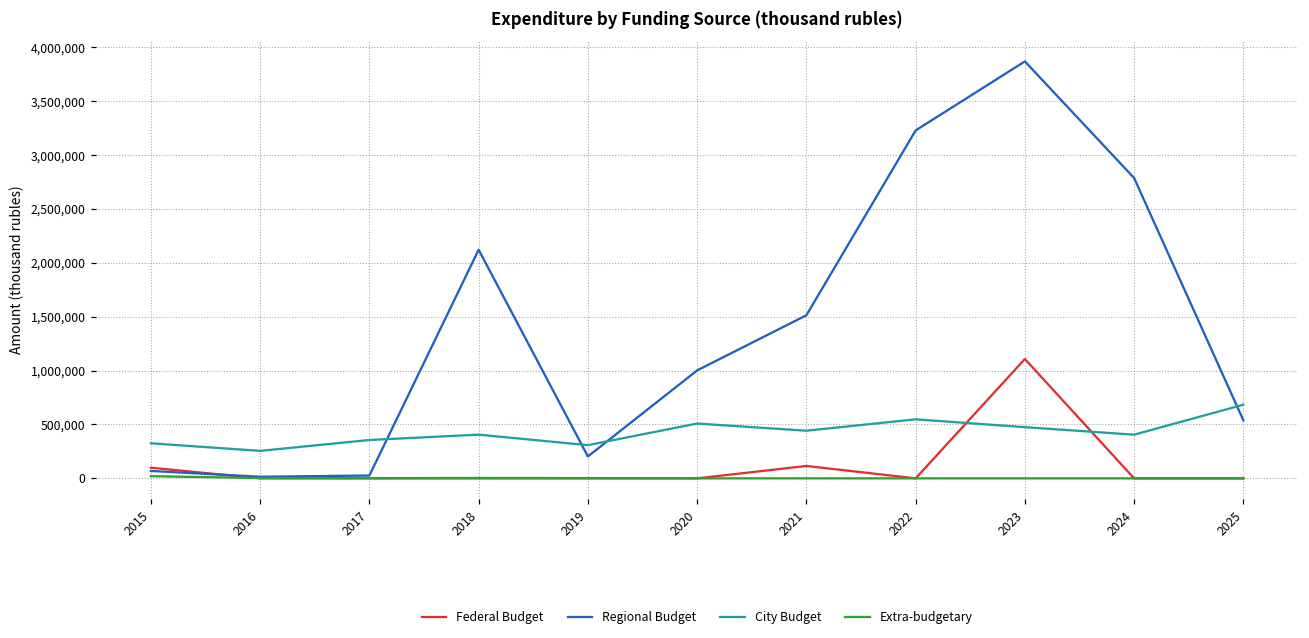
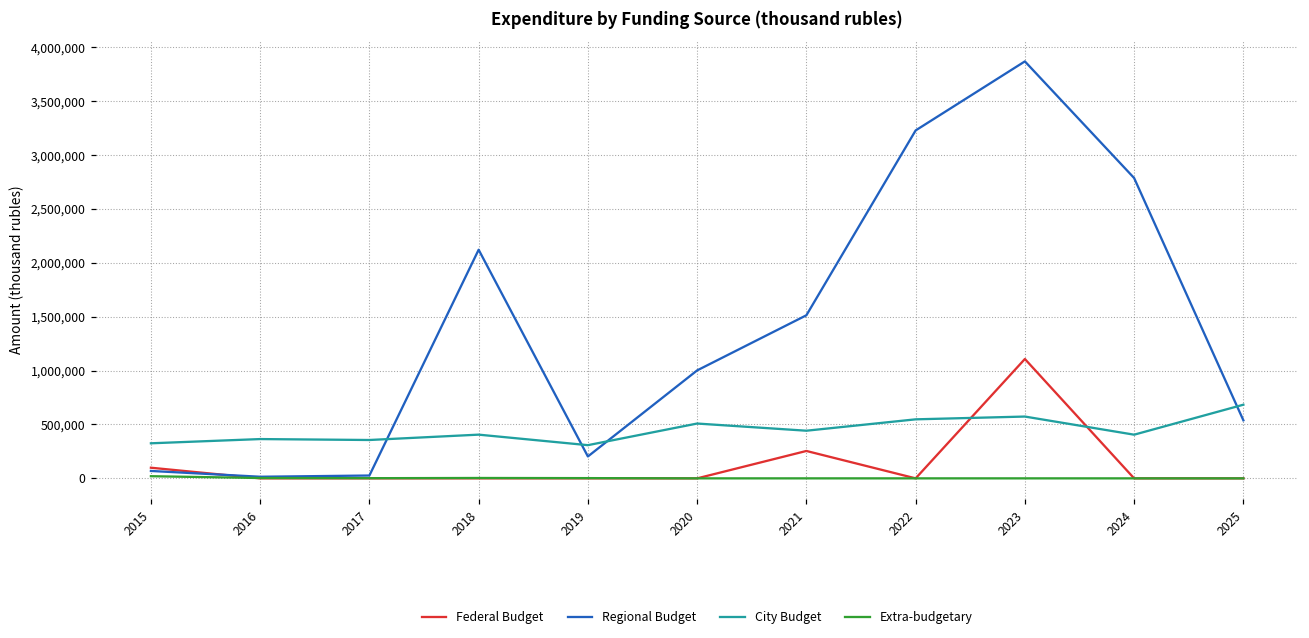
City Budget, 2016: 300,000 -> 400,000
Federal Budget, 2021: 100,000 -> 300,000
City Budget, 2023: 500,000 -> 600,000
